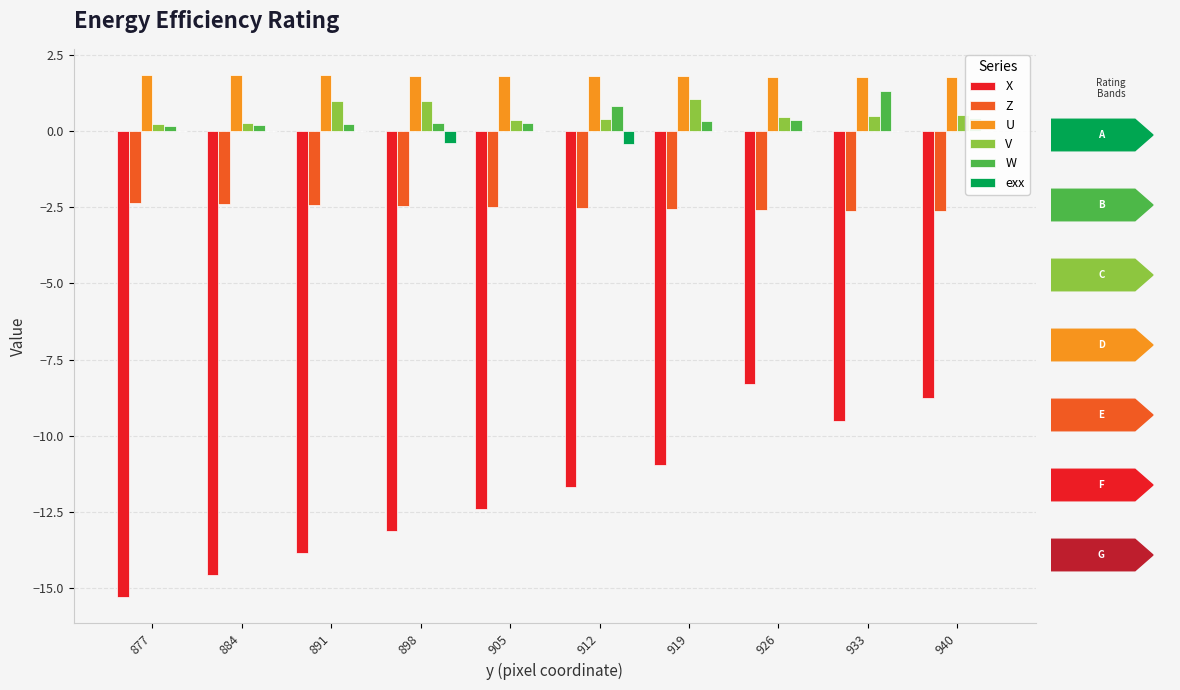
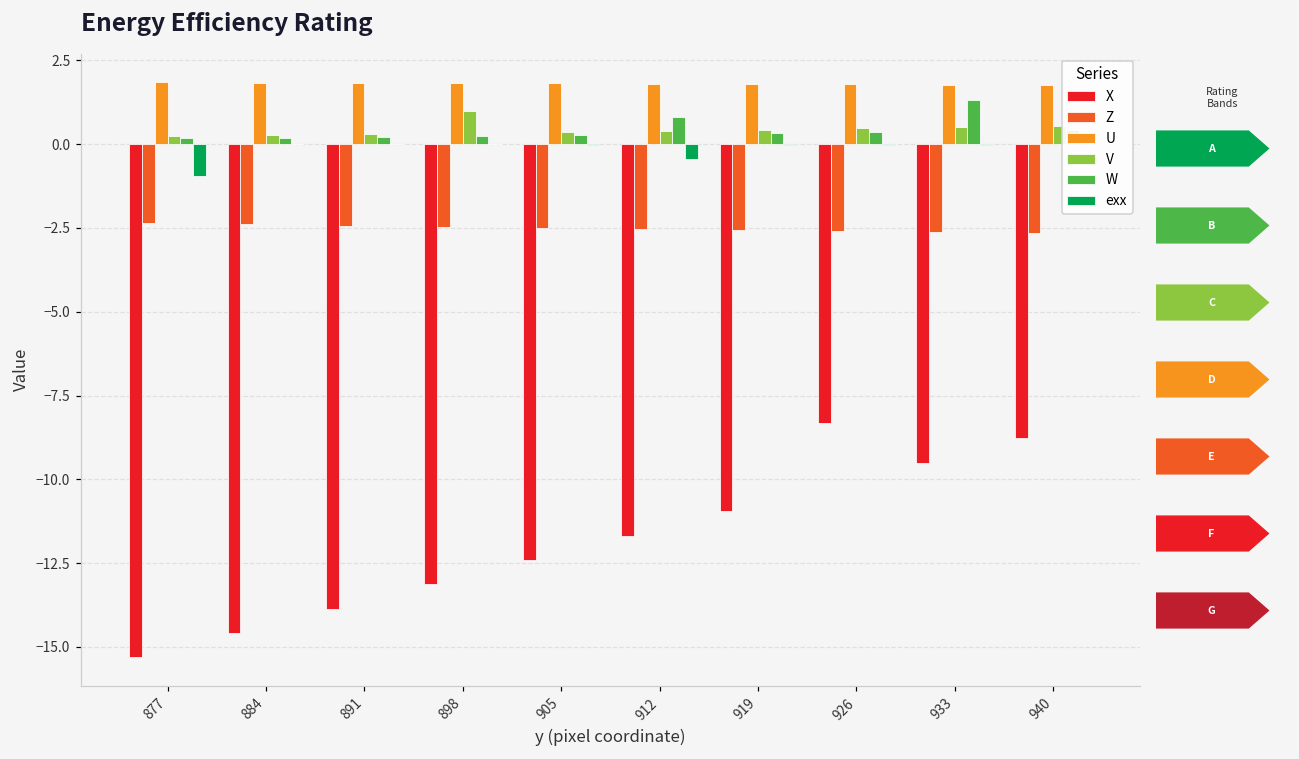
exx, 877: 0.0 -> -1.0
V, 891: 1.0 -> 0.3
exx, 898: -0.4 -> 0.0
V, 919: 1.0 -> 0.4
